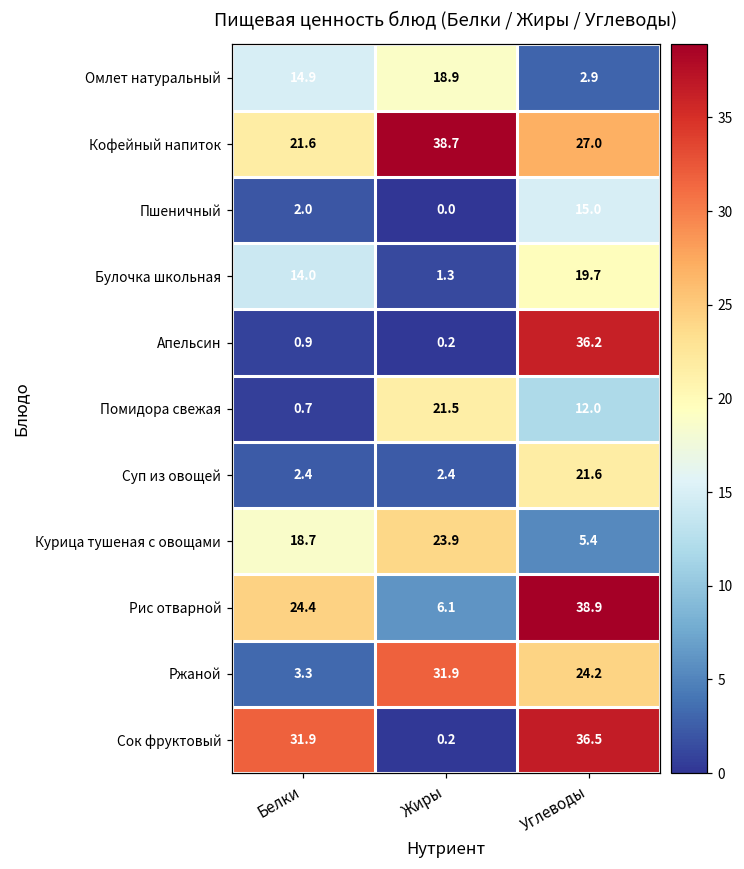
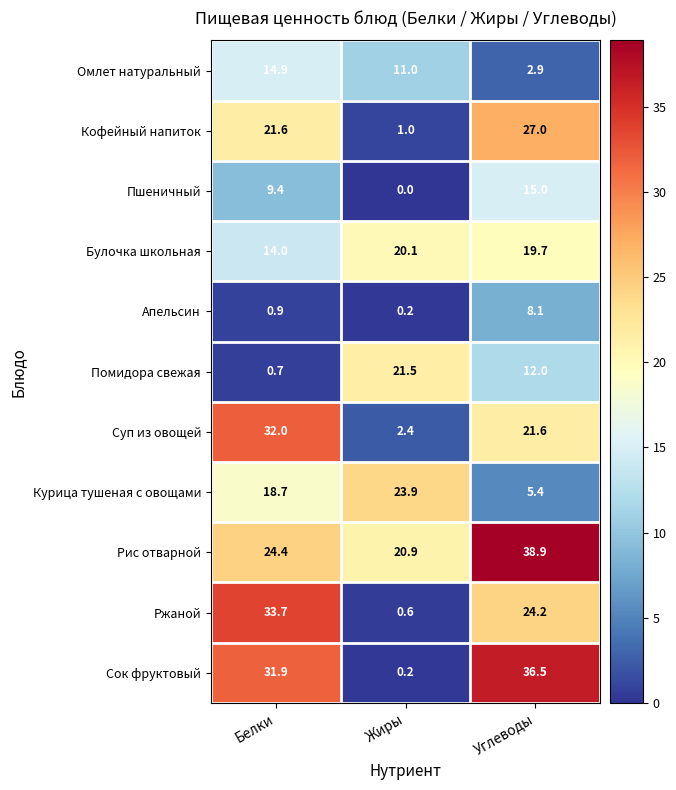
Омлет натуральный, Жиры: 18.9 -> 11.0
Кофейный напиток, Жиры: 38.7 -> 1.0
Пшеничный, Белки: 2.0 -> 9.4
Булочка школьная, Жиры: 1.3 -> 20.1
Апельсин, Углеводы: 36.2 -> 8.1
Суп из овощей, Белки: 2.4 -> 32.0
Рис отварной, Жиры: 6.1 -> 20.9
Ржаной, Белки: 3.3 -> 33.7
Ржаной, Жиры: 31.9 -> 0.6
